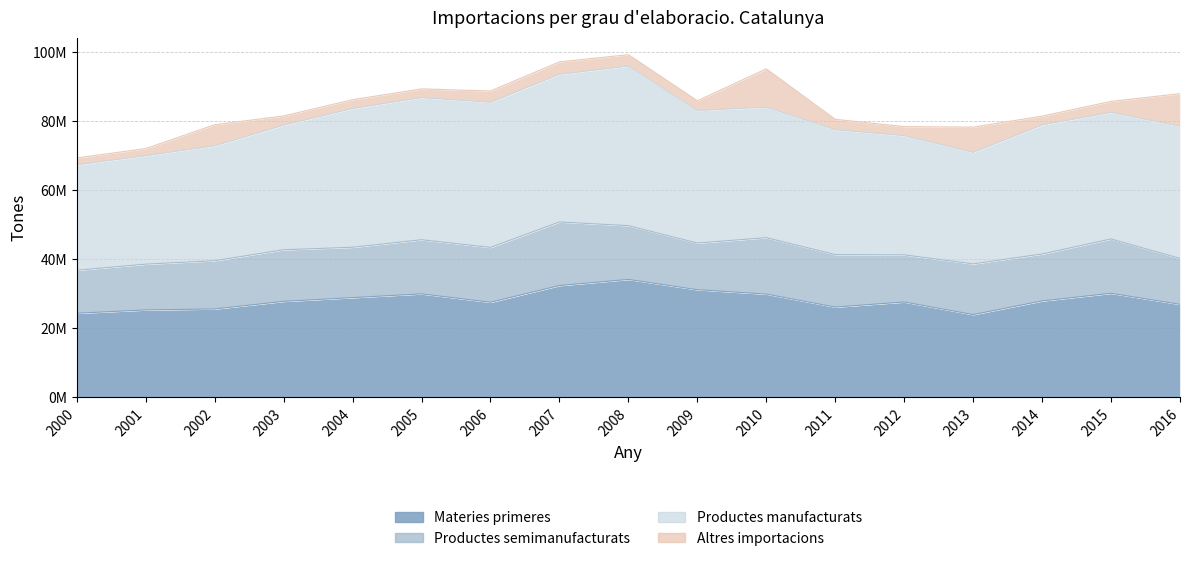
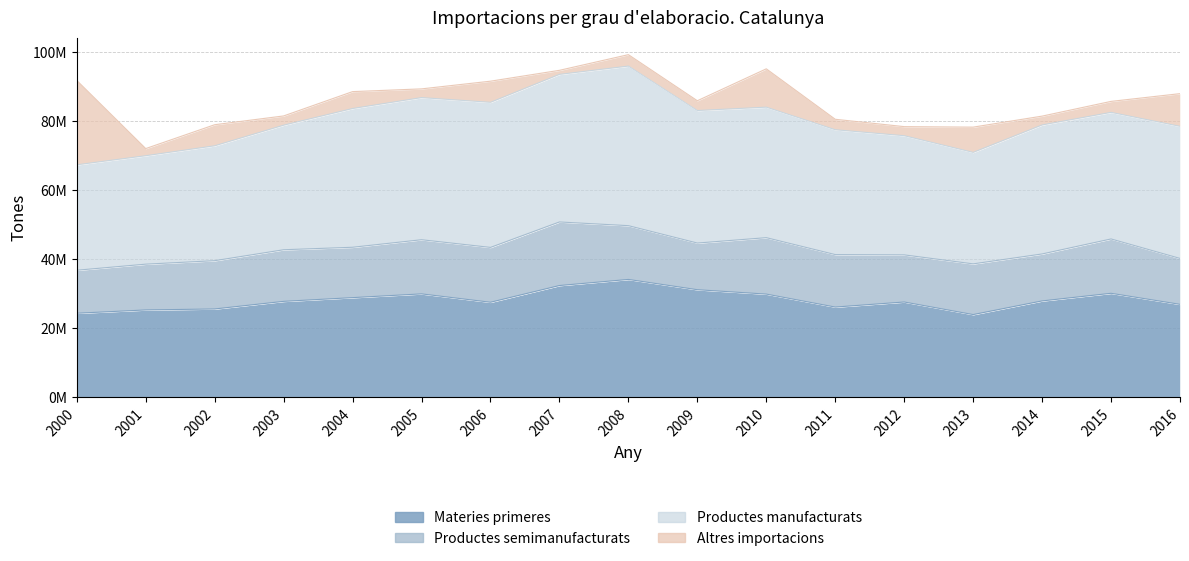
Altres importacions, 2000: 2000000 -> 24000000
Altres importacions, 2004: 3000000 -> 5000000
Altres importacions, 2006: 3000000 -> 6000000
Altres importacions, 2007: 4000000 -> 1000000
